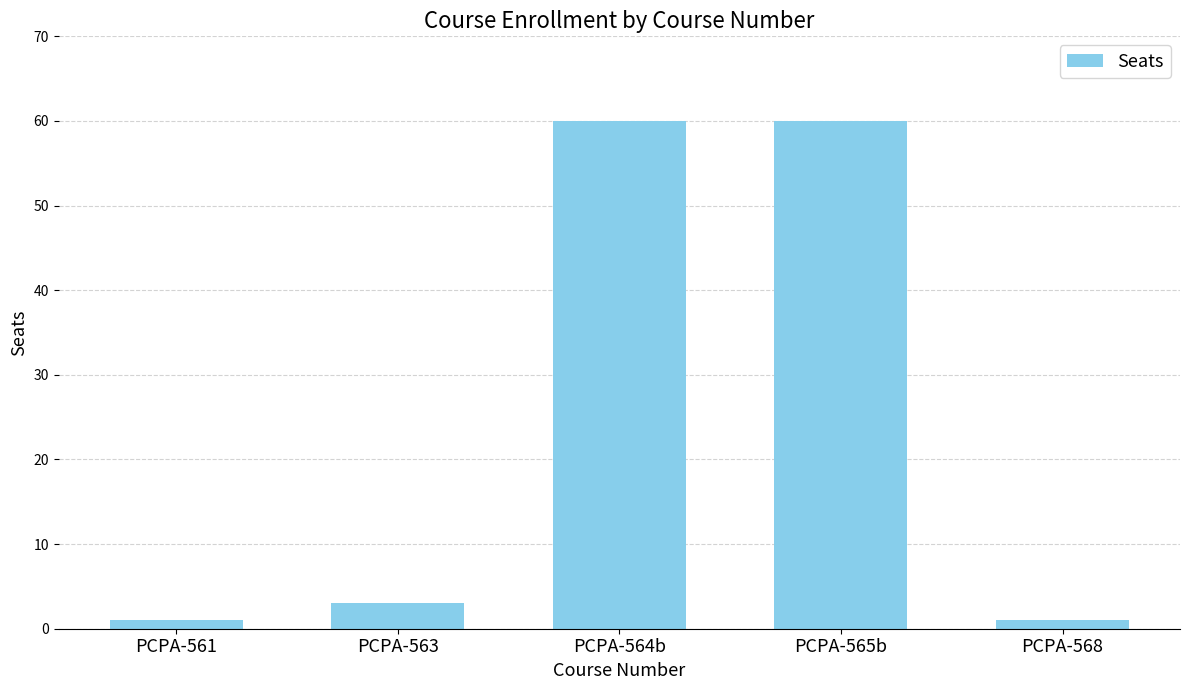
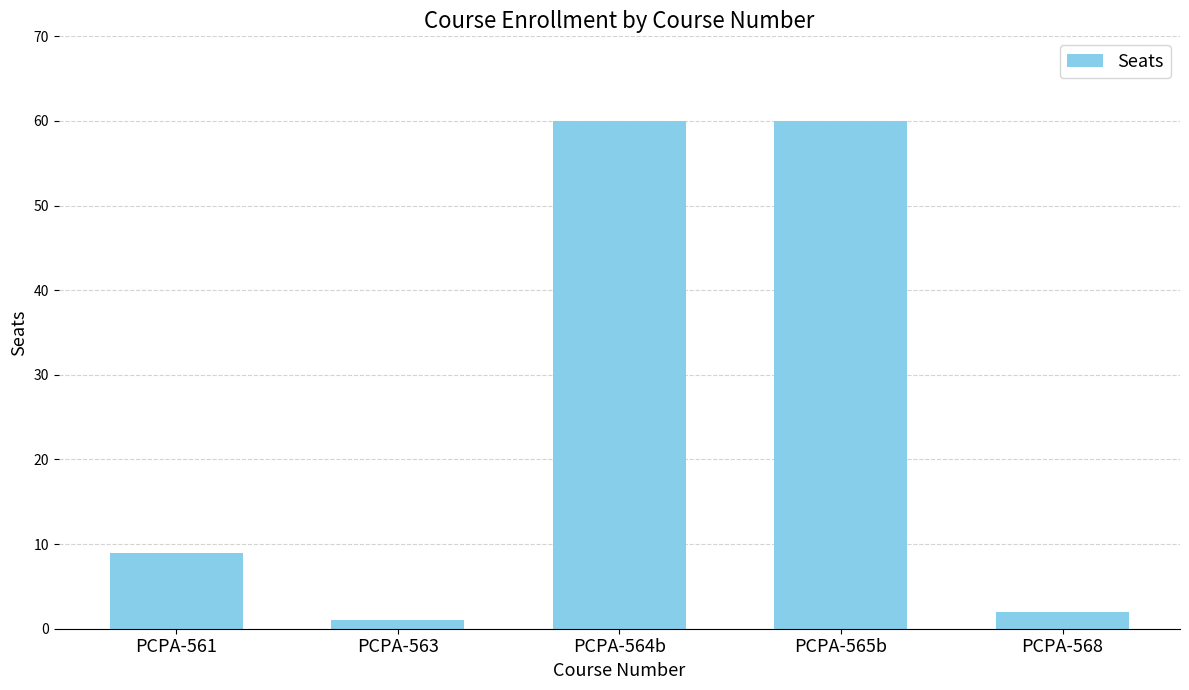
PCPA-561: 1 -> 9
PCPA-563: 3 -> 1
PCPA-568: 1 -> 2
